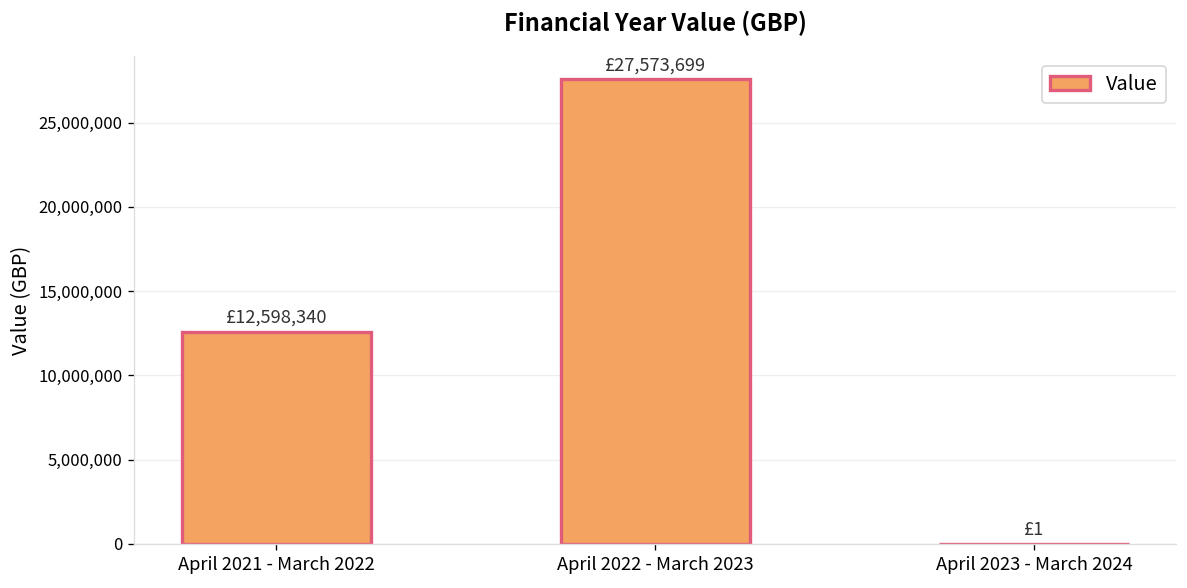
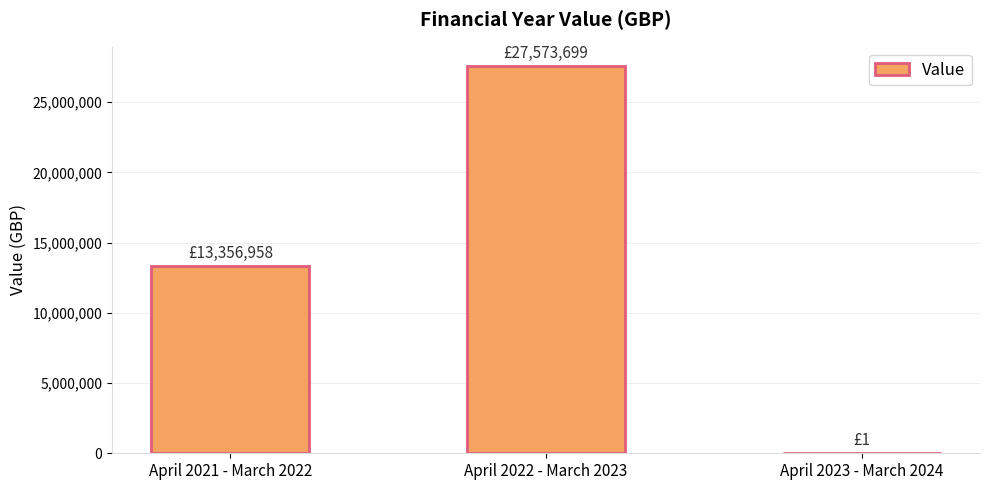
April 2021 - March 2022: £12,598,340 -> £13,356,958
